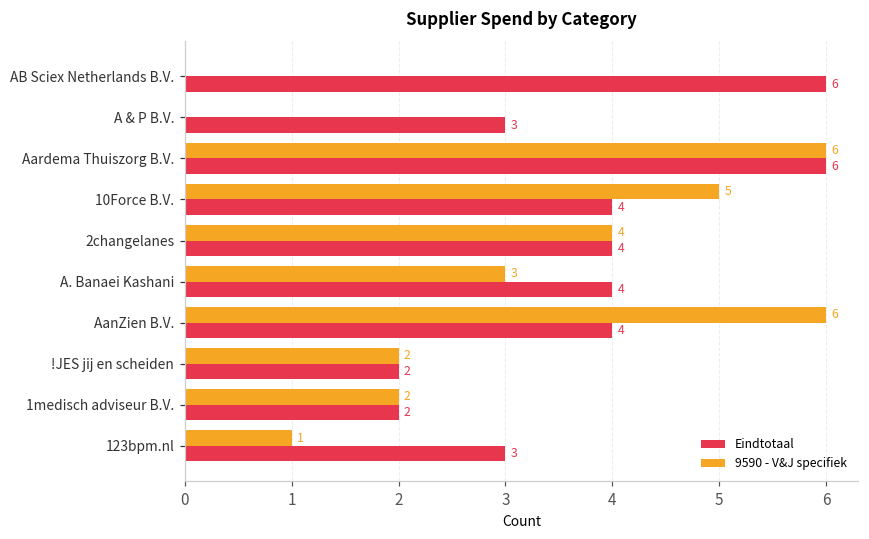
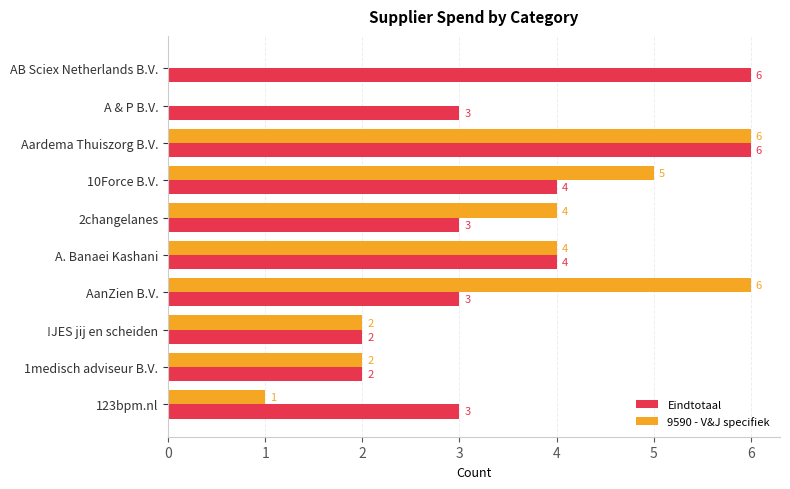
Eindtotaal, 2changelanes: 4 -> 3
9590 - V&J specifiek, A. Banaei Kashani: 3 -> 4
Eindtotaal, AanZien B.V.: 4 -> 3
